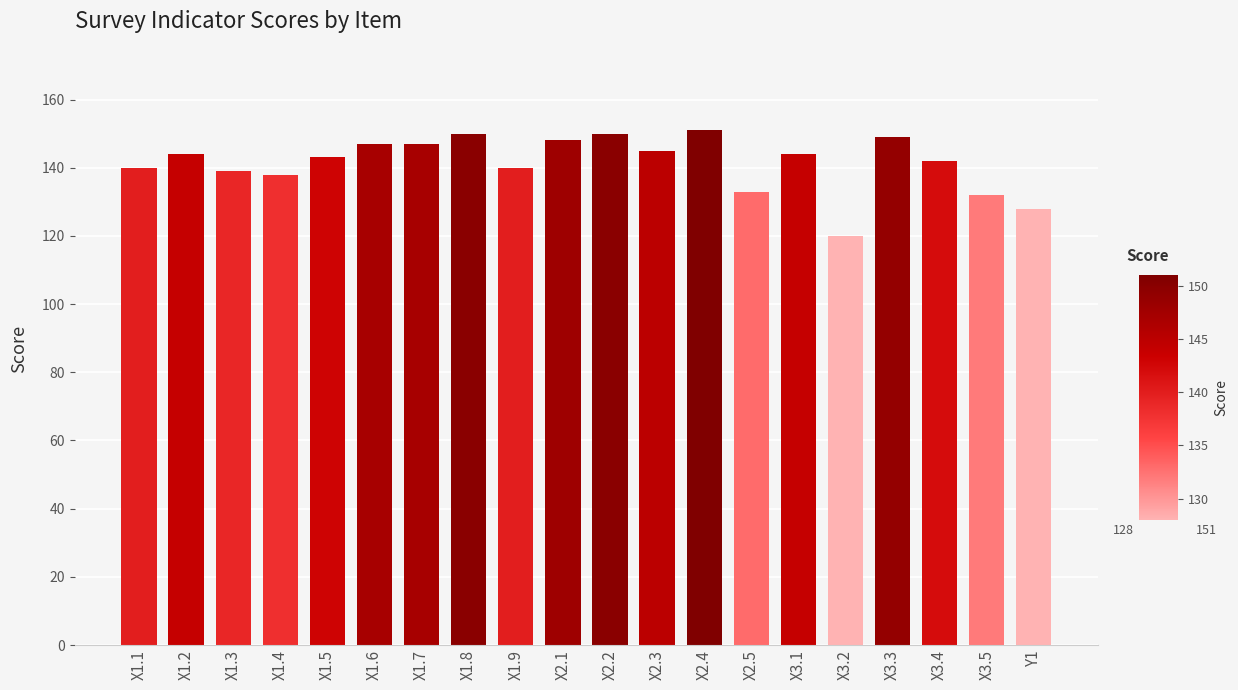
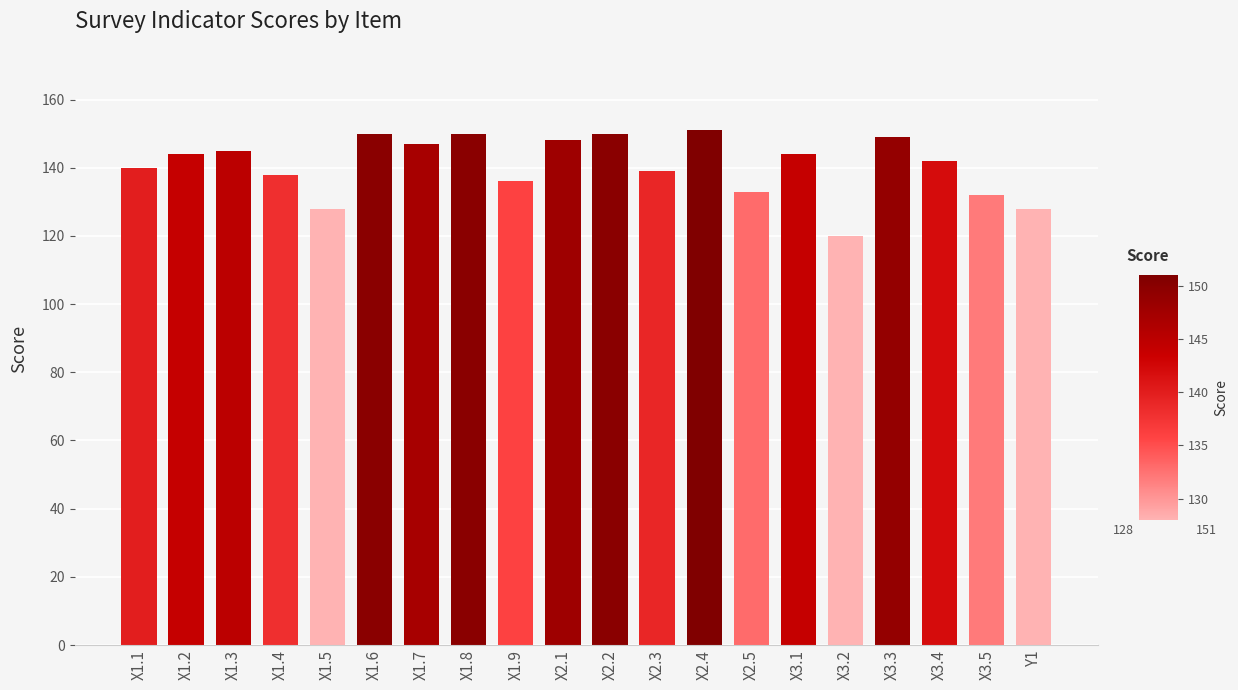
X1.3: 139 -> 145
X1.5: 143 -> 128
X1.6: 147 -> 150
X1.9: 140 -> 136
X2.3: 145 -> 139
